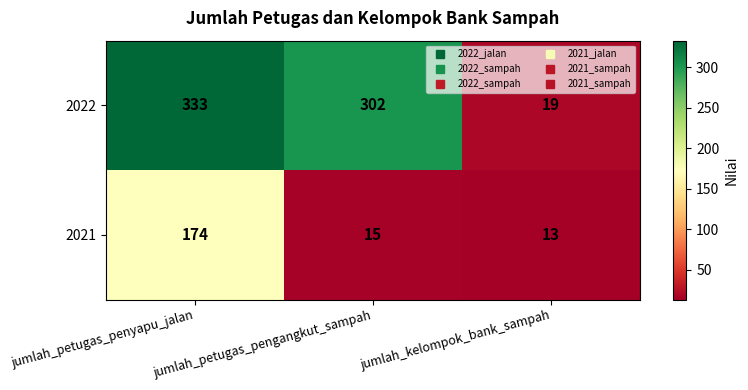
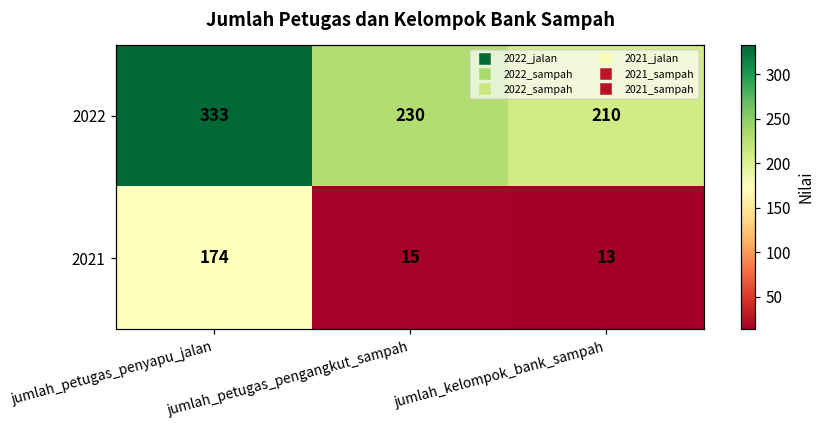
2022, jumlah_petugas_pengangkut_sampah: 302 -> 230
2022, jumlah_kelompok_bank_sampah: 19 -> 210
